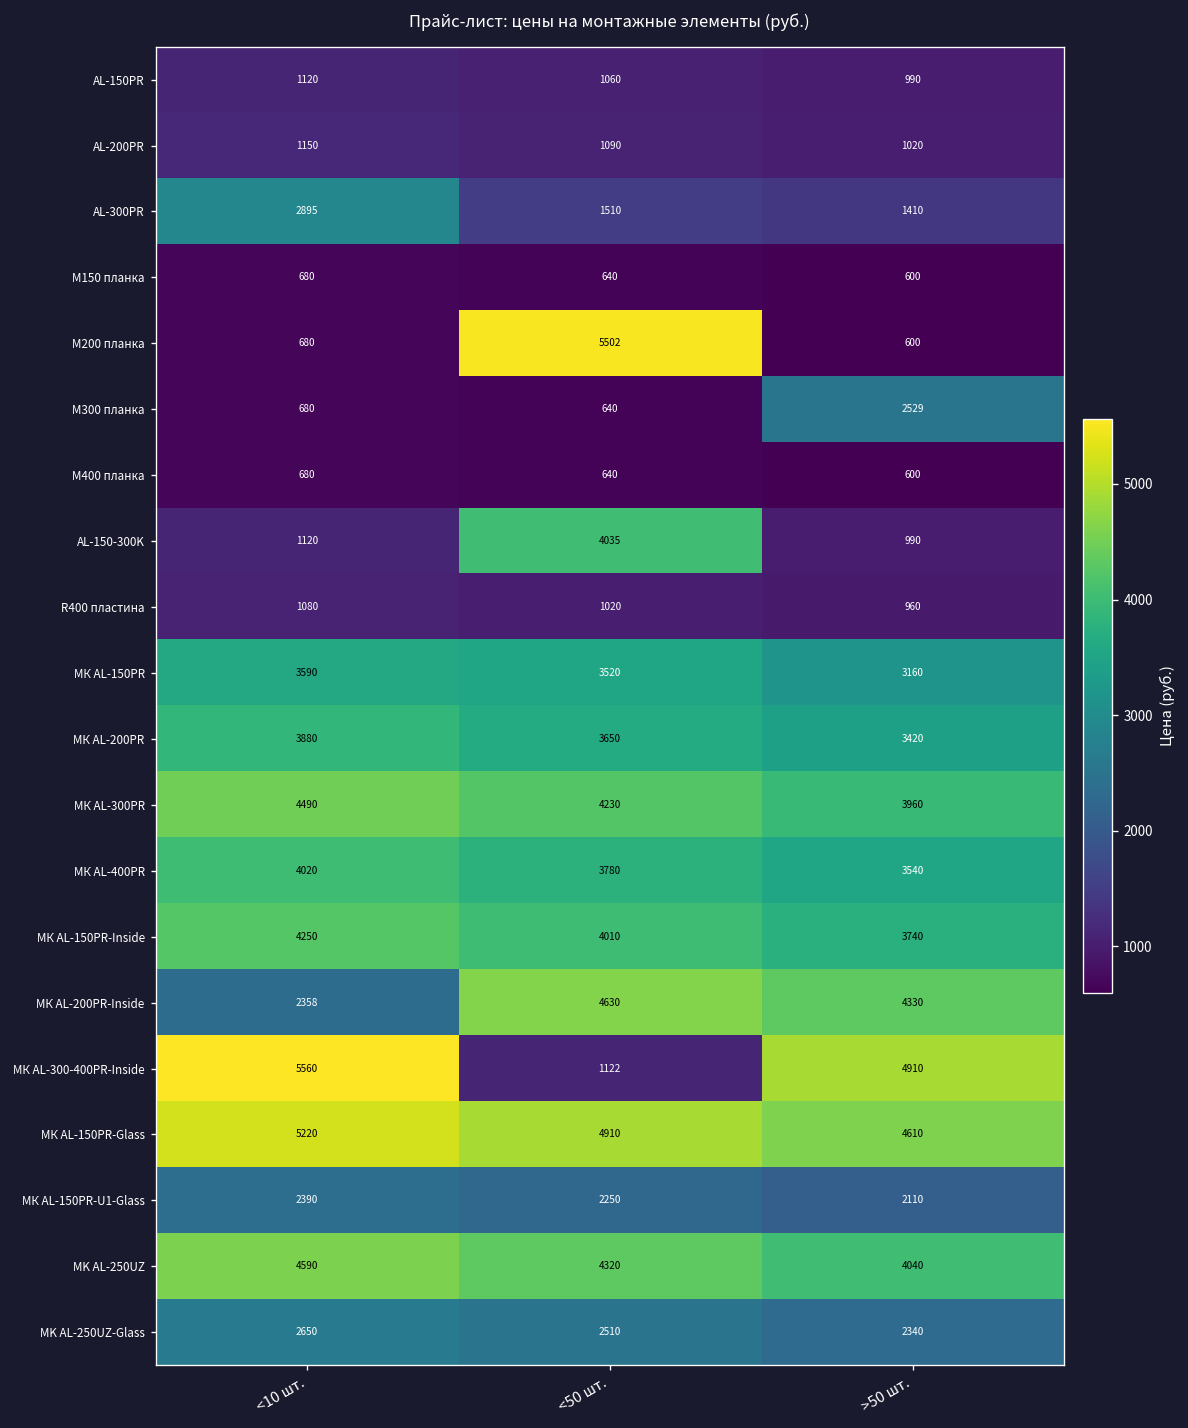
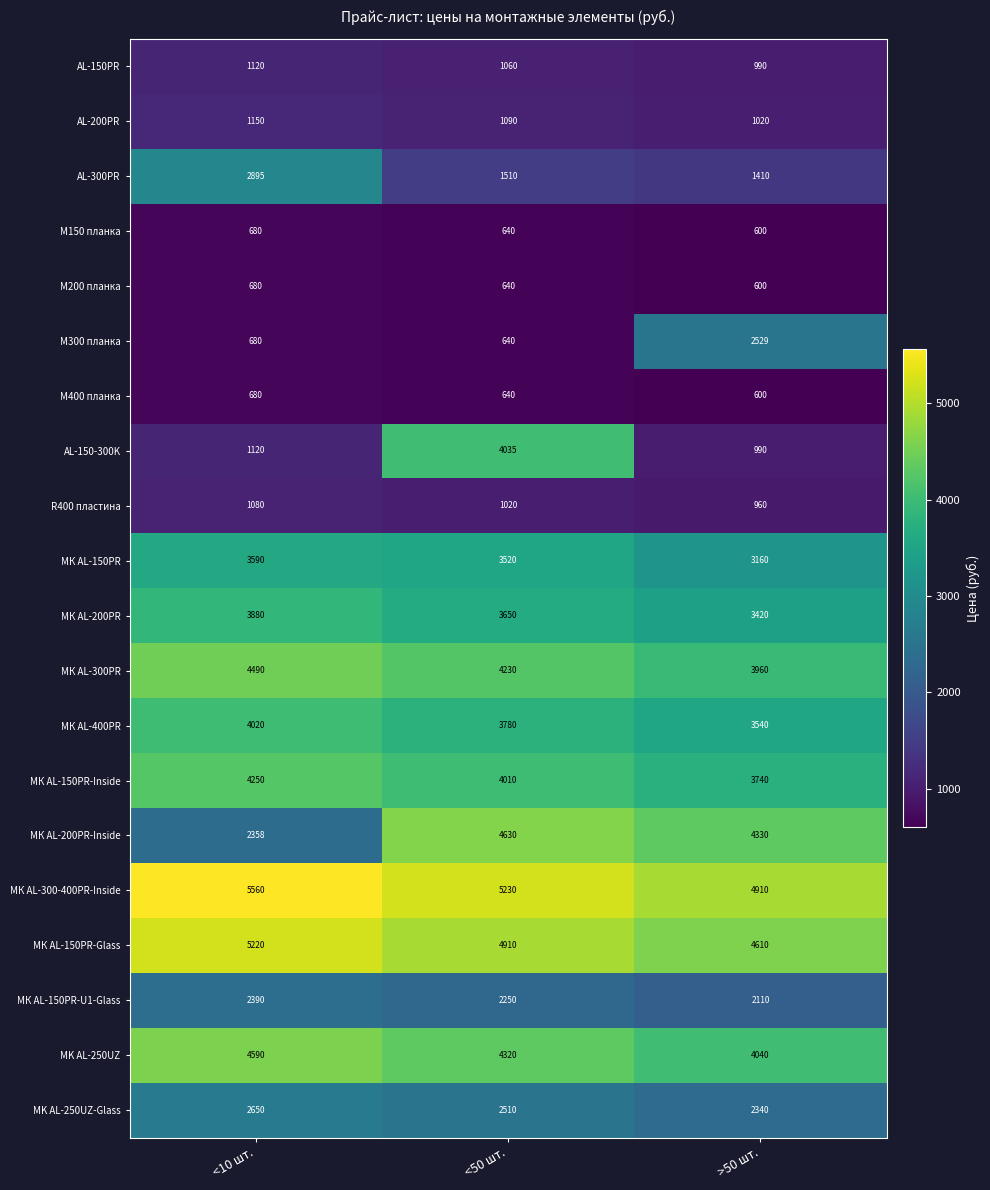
М200 планка, <50 шт.: 5502 -> 640
МК AL-300-400PR-Inside, <50 шт.: 1122 -> 5230
